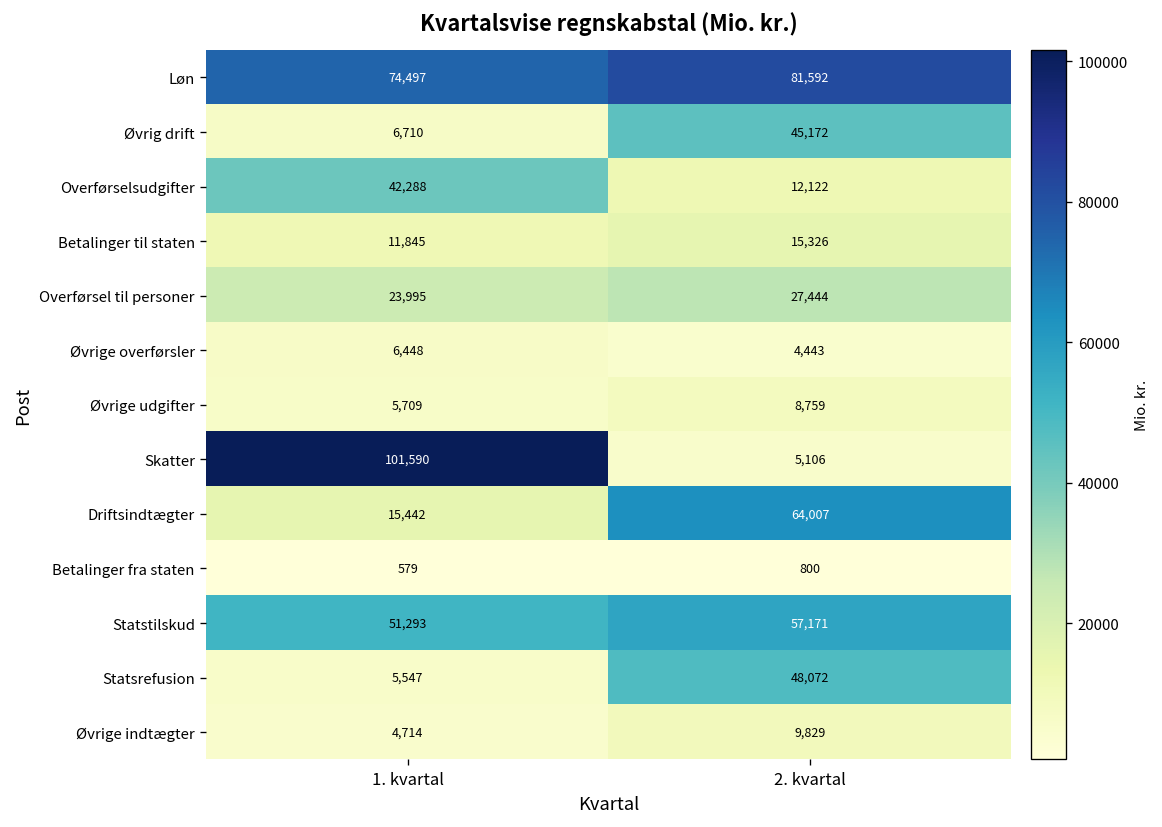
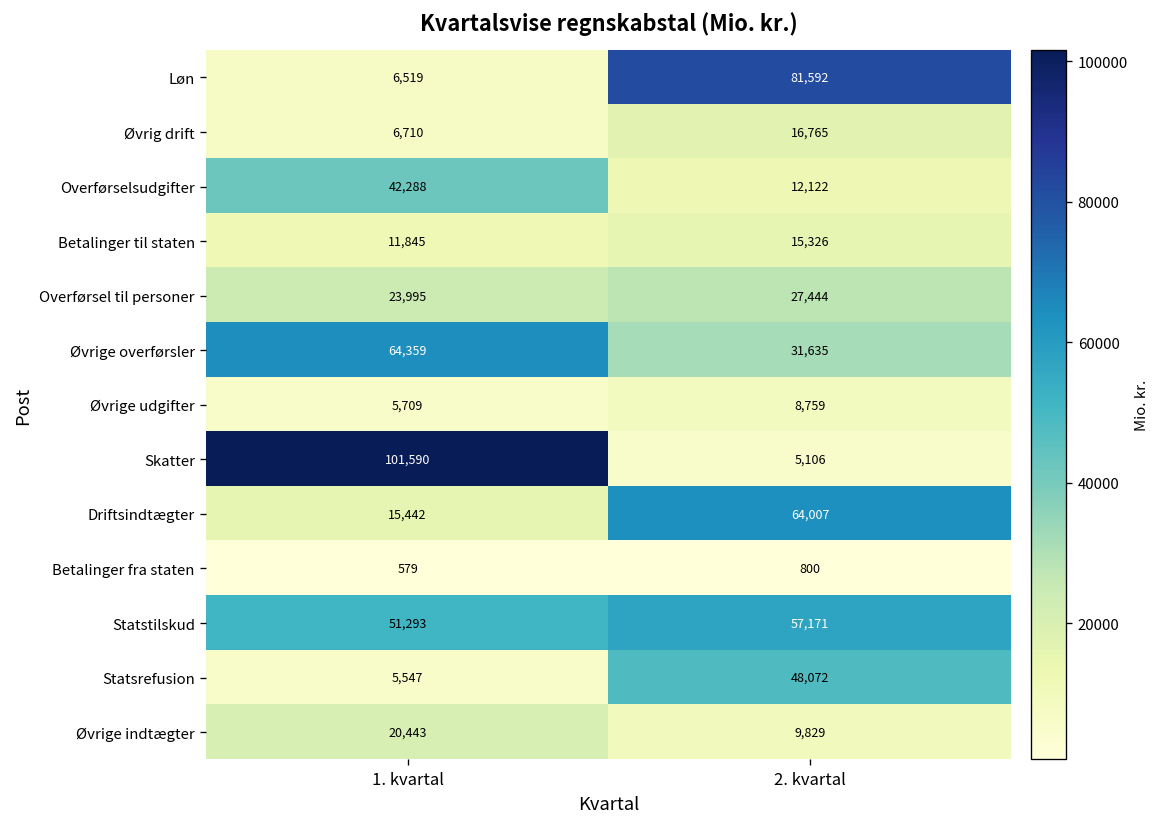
Løn, 1. kvartal: 74,497 -> 6,519
Øvrig drift, 2. kvartal: 45,172 -> 16,765
Øvrige overførsler, 1. kvartal: 6,448 -> 64,359
Øvrige overførsler, 2. kvartal: 4,443 -> 31,635
Øvrige indtægter, 1. kvartal: 4,714 -> 20,443
